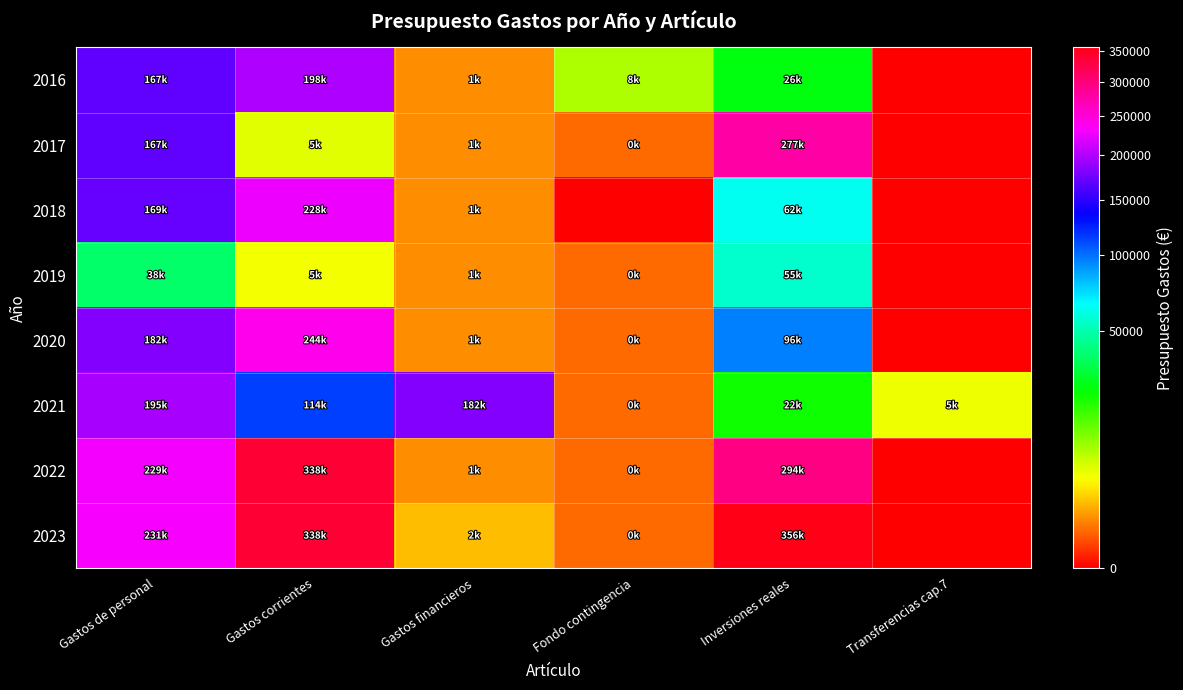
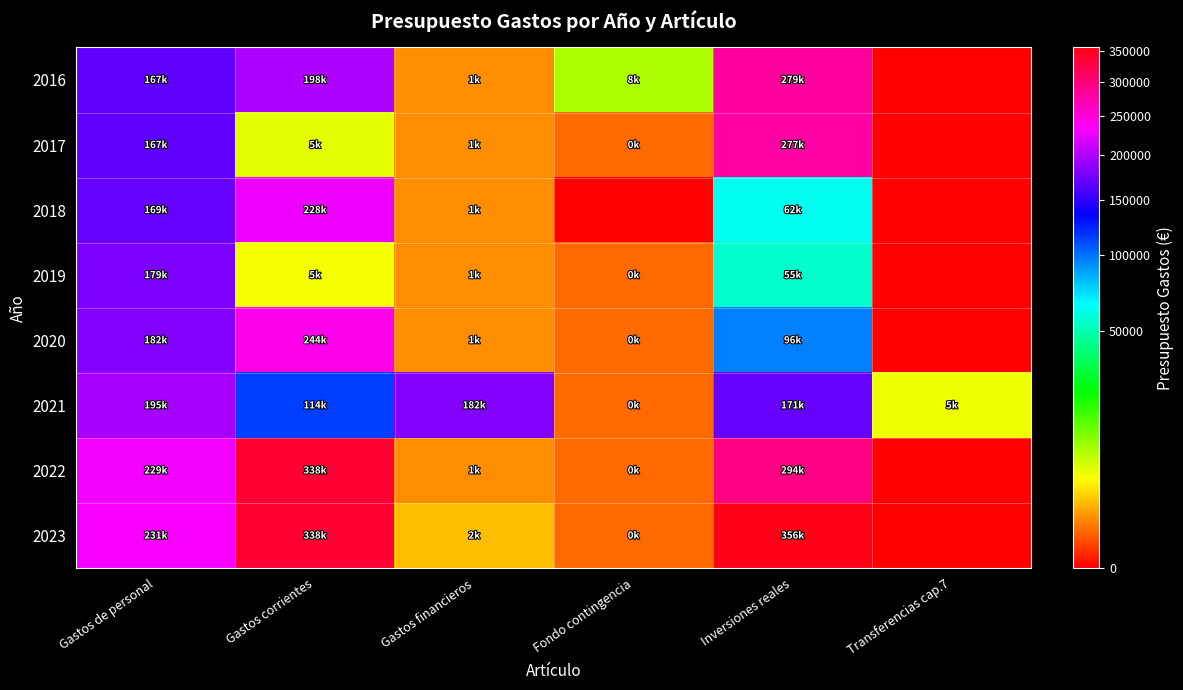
2016, Inversiones reales: 26k -> 279k
2019, Gastos de personal: 38k -> 179k
2021, Inversiones reales: 22k -> 171k
